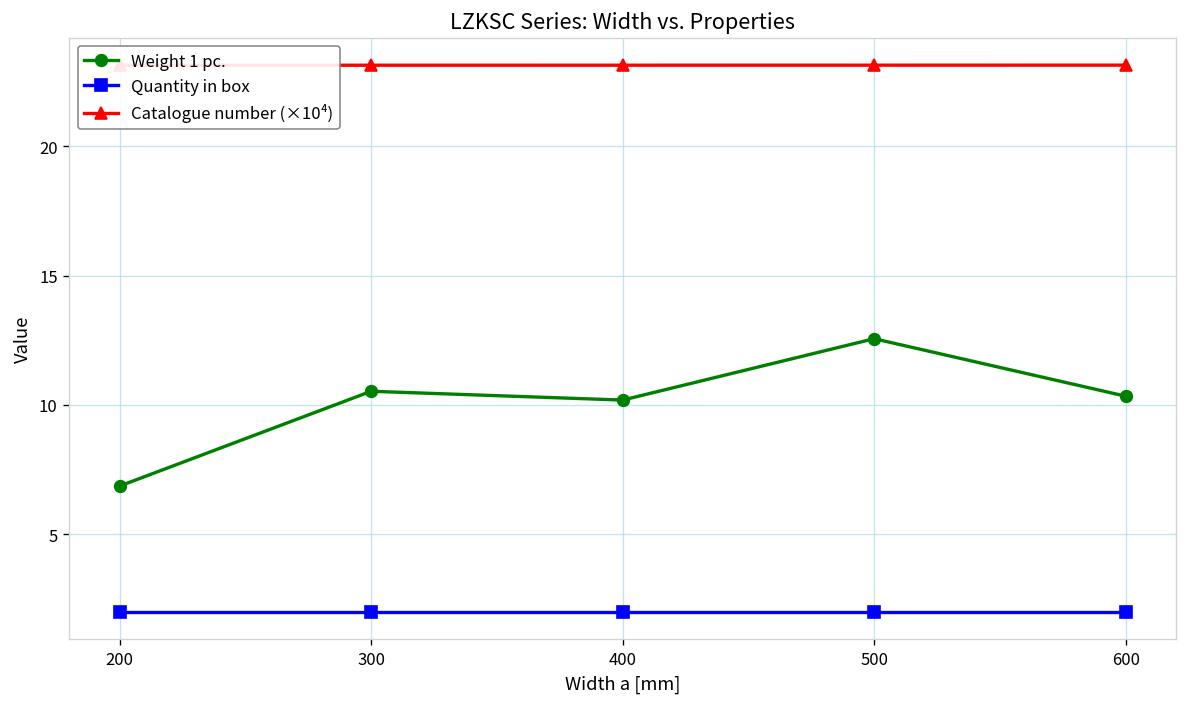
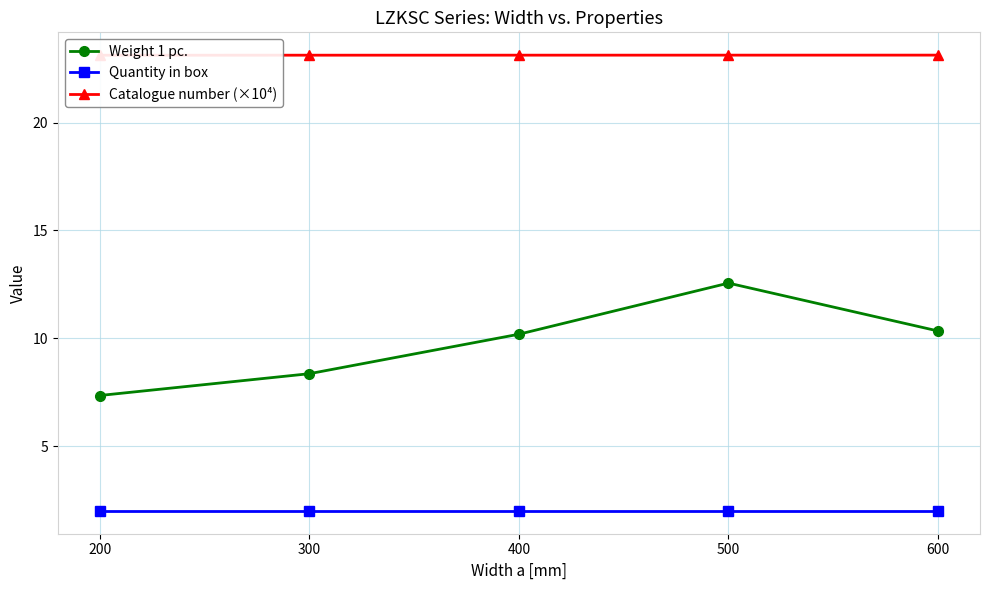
Weight 1 pc., 200: 6.9 -> 7.4
Weight 1 pc., 300: 10.5 -> 8.4
